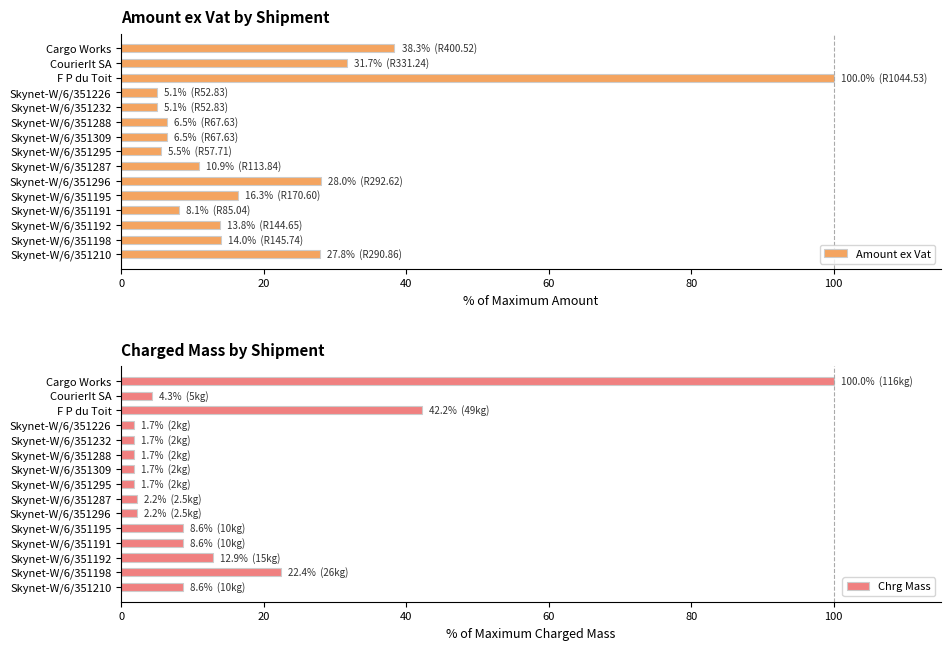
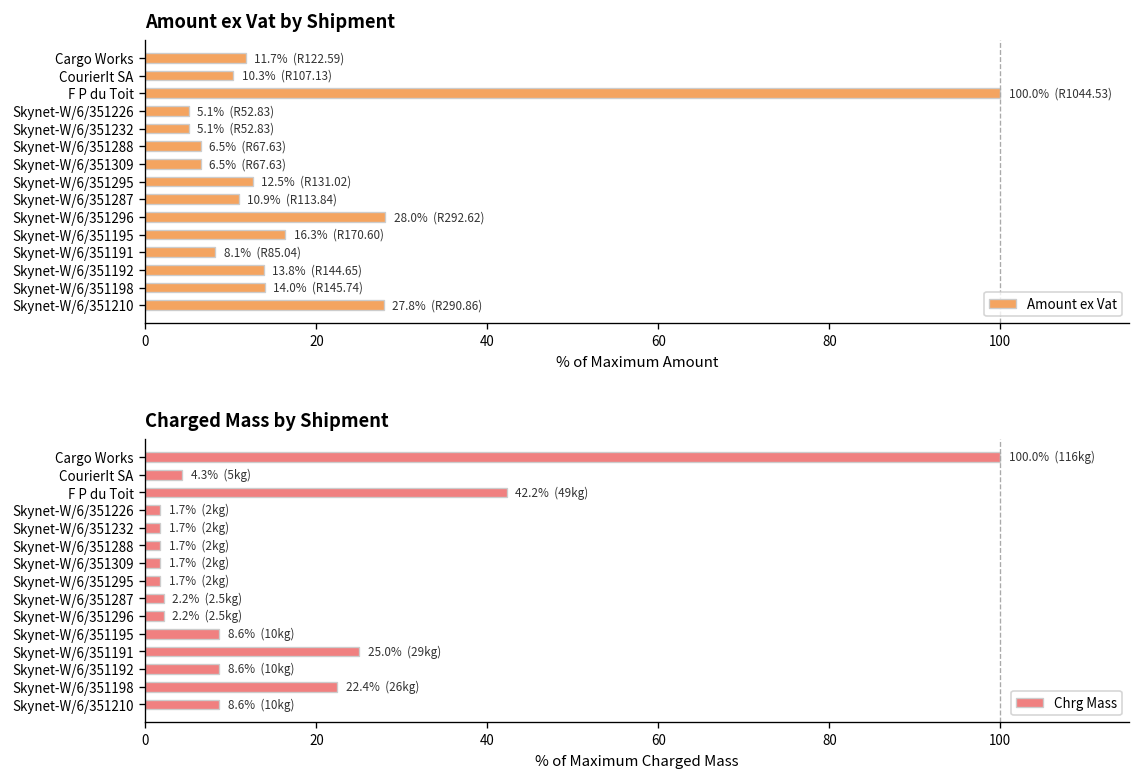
Amount ex Vat by Shipment, Cargo Works: 38.3% (R400.52) -> 11.7% (R122.59)
Amount ex Vat by Shipment, CourierIt SA: 31.7% (R331.24) -> 10.3% (R107.13)
Amount ex Vat by Shipment, Skynet-W/6/351295: 5.5% (R57.71) -> 12.5% (R131.02)
Charged Mass by Shipment, Skynet-W/6/351191: 8.6% (10kg) -> 25.0% (29kg)
Charged Mass by Shipment, Skynet-W/6/351192: 12.9% (15kg) -> 8.6% (10kg)
